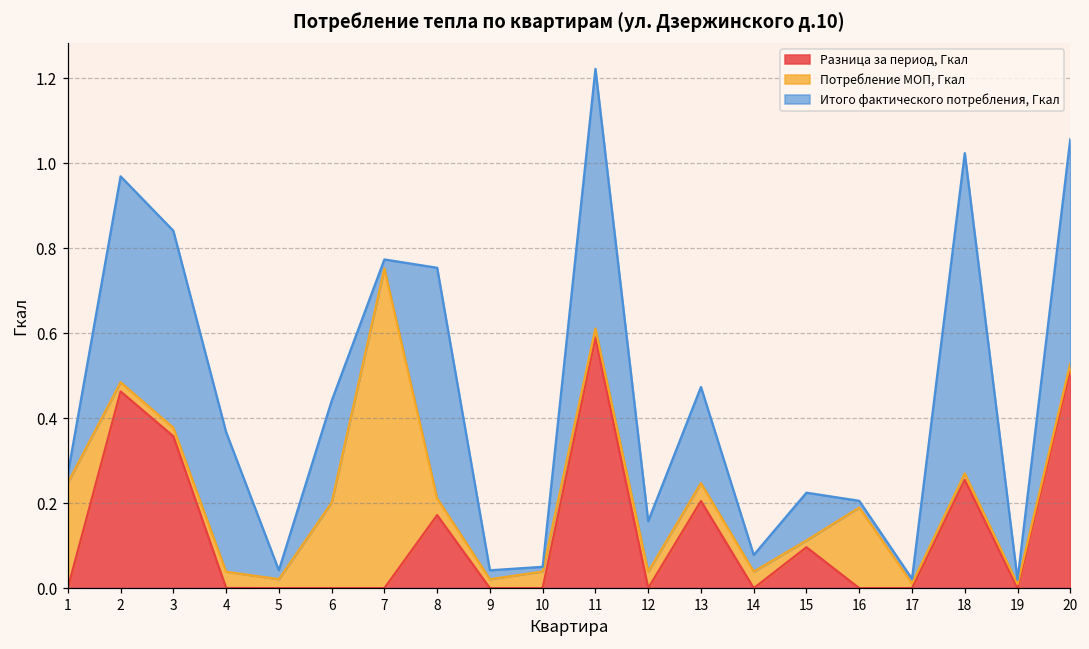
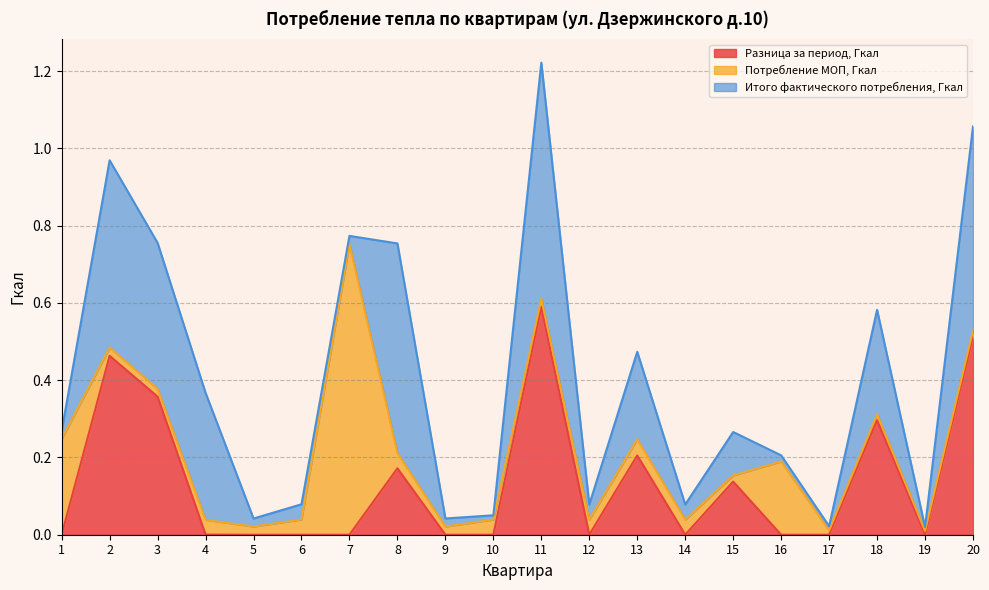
Итого фактического потребления, Гкал, 3: 0.46 -> 0.38
Потребление МОП, Гкал, 6: 0.20 -> 0.04
Итого фактического потребления, Гкал, 6: 0.24 -> 0.04
Итого фактического потребления, Гкал, 12: 0.12 -> 0.04
Разница за период, Гкал, 15: 0.10 -> 0.14
Разница за период, Гкал, 18: 0.25 -> 0.30
Итого фактического потребления, Гкал, 18: 0.75 -> 0.27
